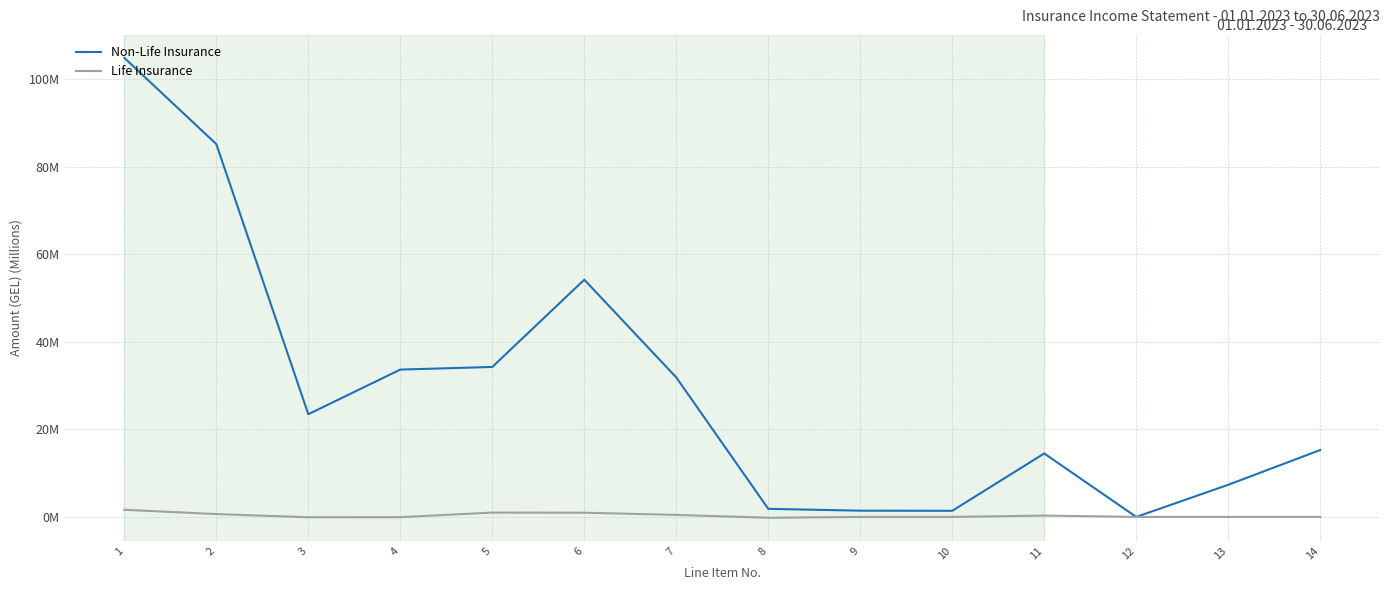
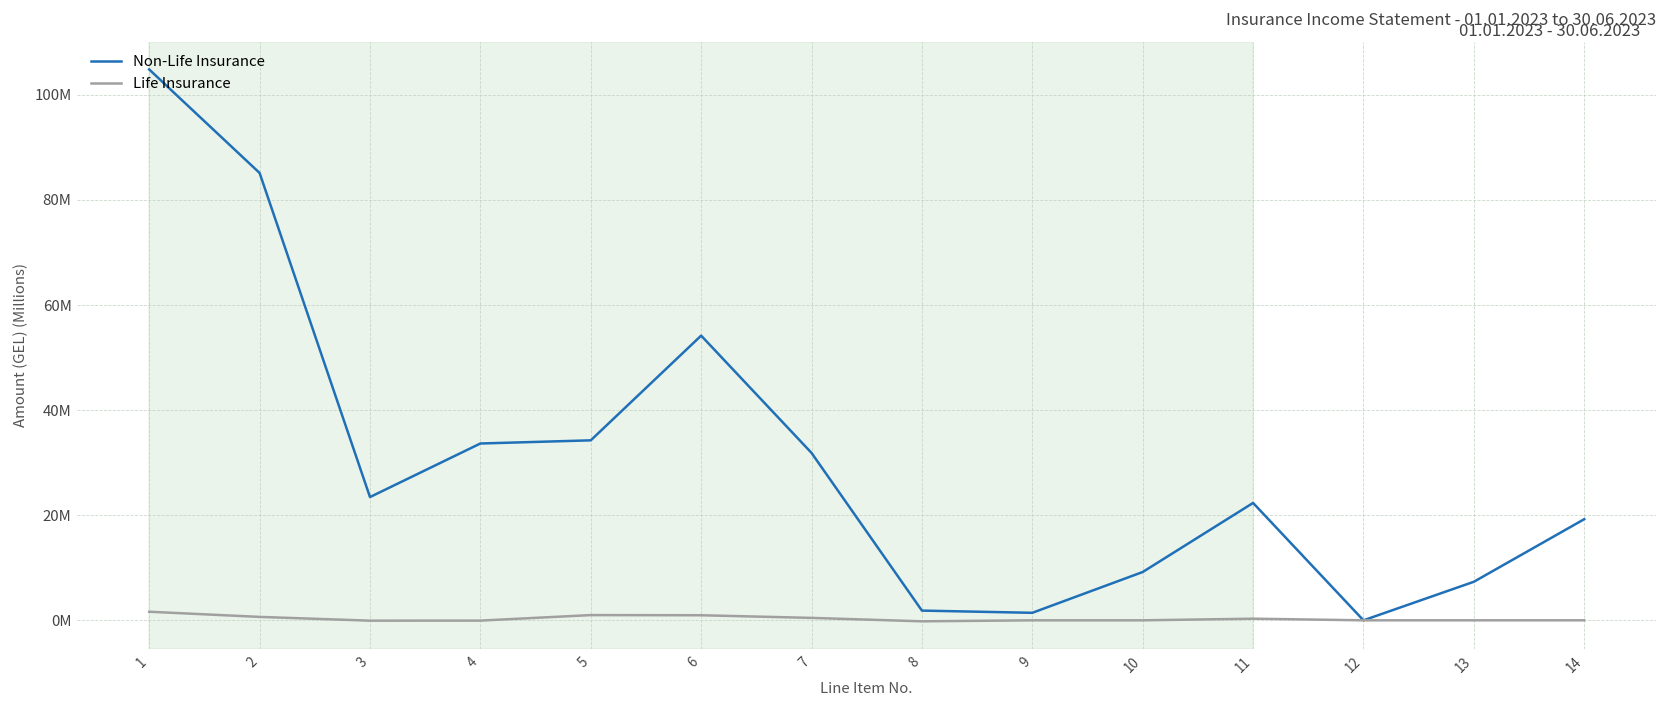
Non-Life Insurance, 10: 1000000 -> 9000000
Non-Life Insurance, 11: 14000000 -> 22000000
Non-Life Insurance, 14: 15000000 -> 19000000
